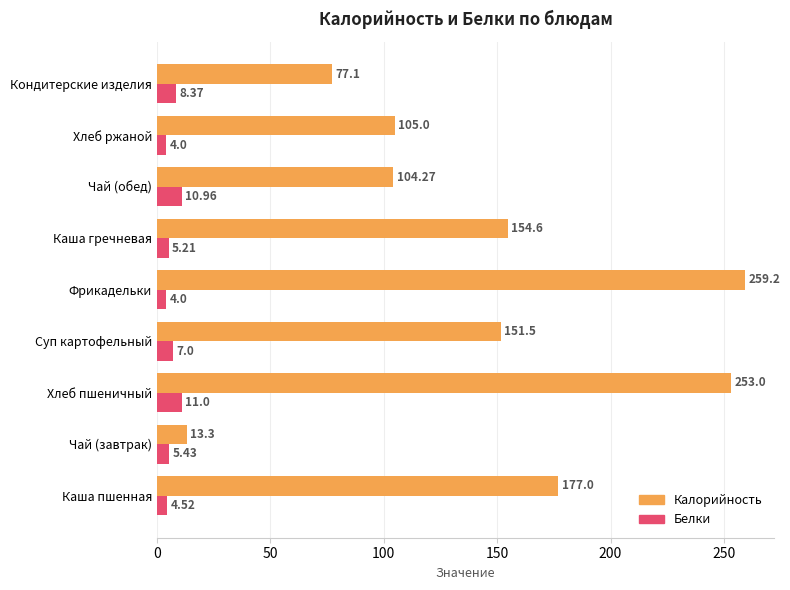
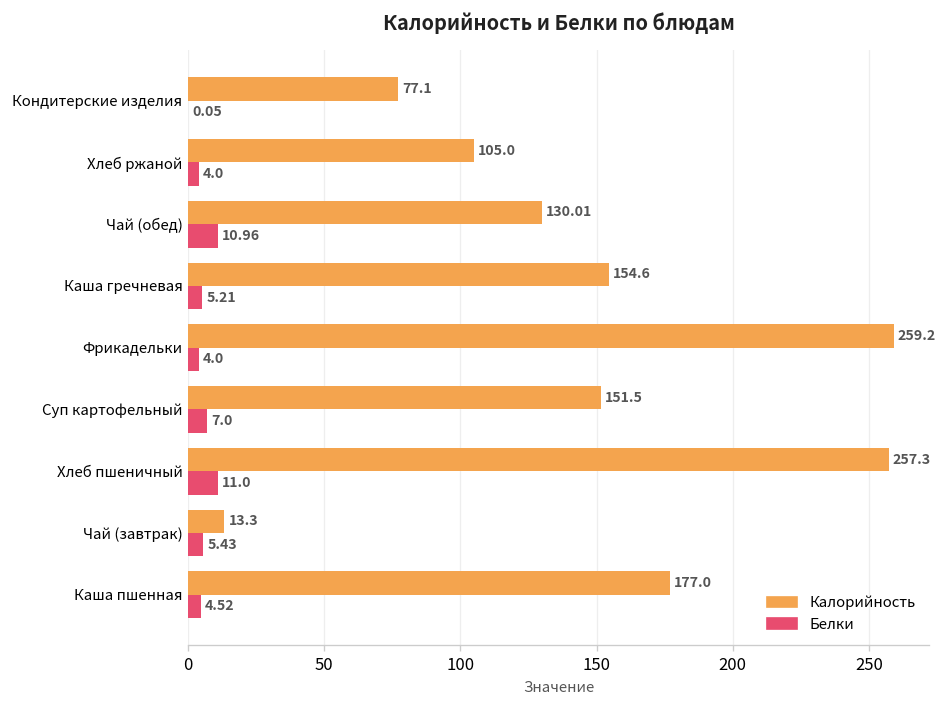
Белки, Кондитерские изделия: 8.37 -> 0.05
Калорийность, Чай (обед): 104.27 -> 130.01
Калорийность, Хлеб пшеничный: 253.0 -> 257.3
